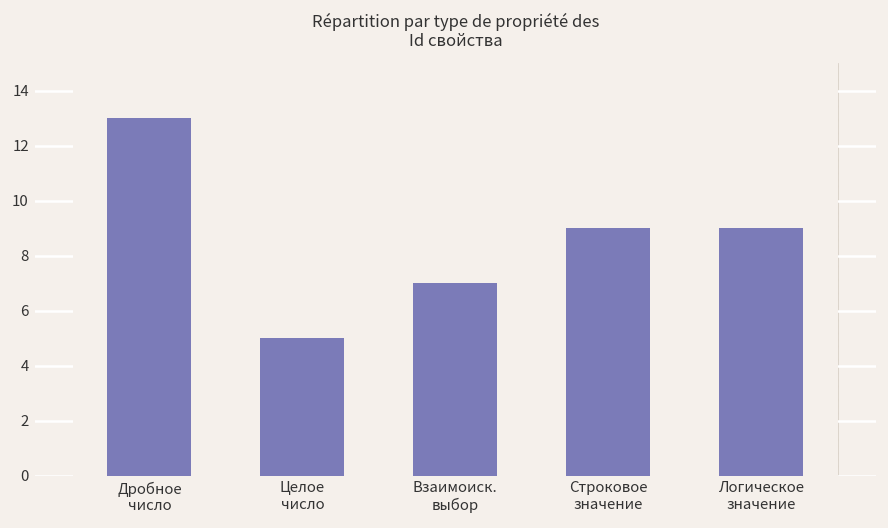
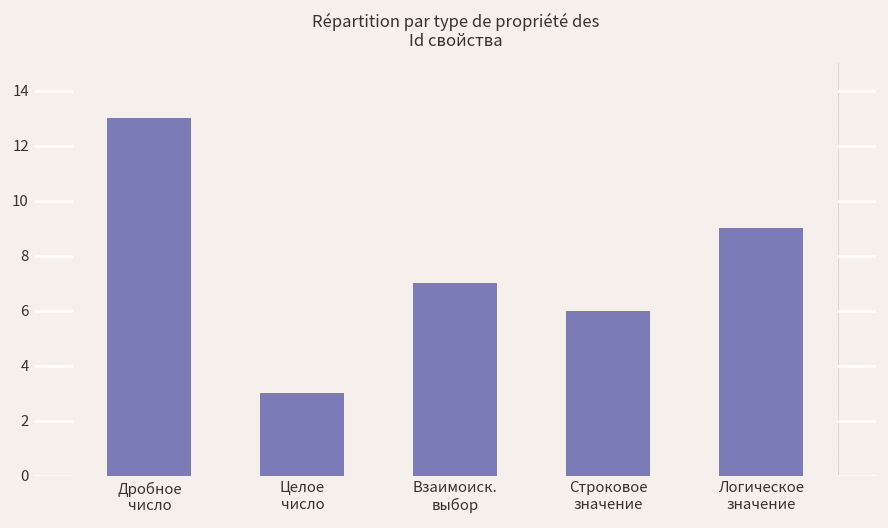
Целое число: 5 -> 3
Строковое значение: 9 -> 6
